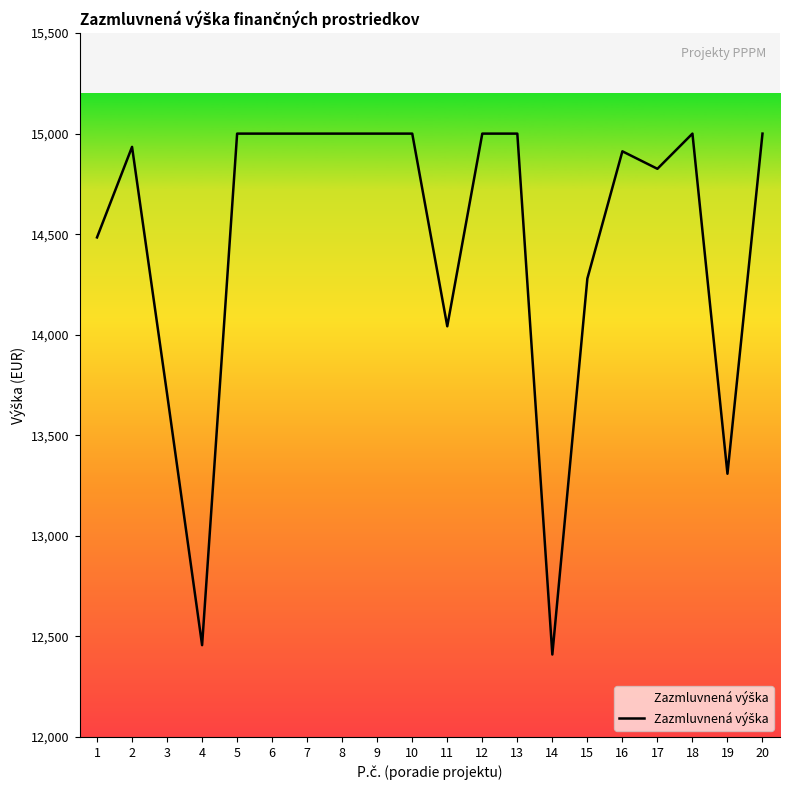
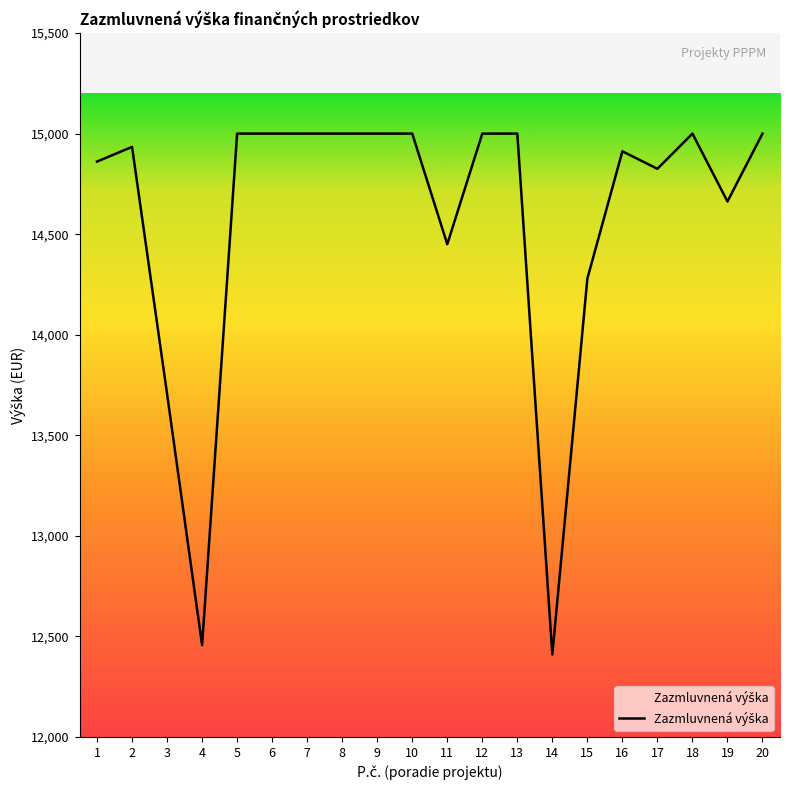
1: 14,480 -> 14,860
11: 14,040 -> 14,450
19: 13,310 -> 14,660
